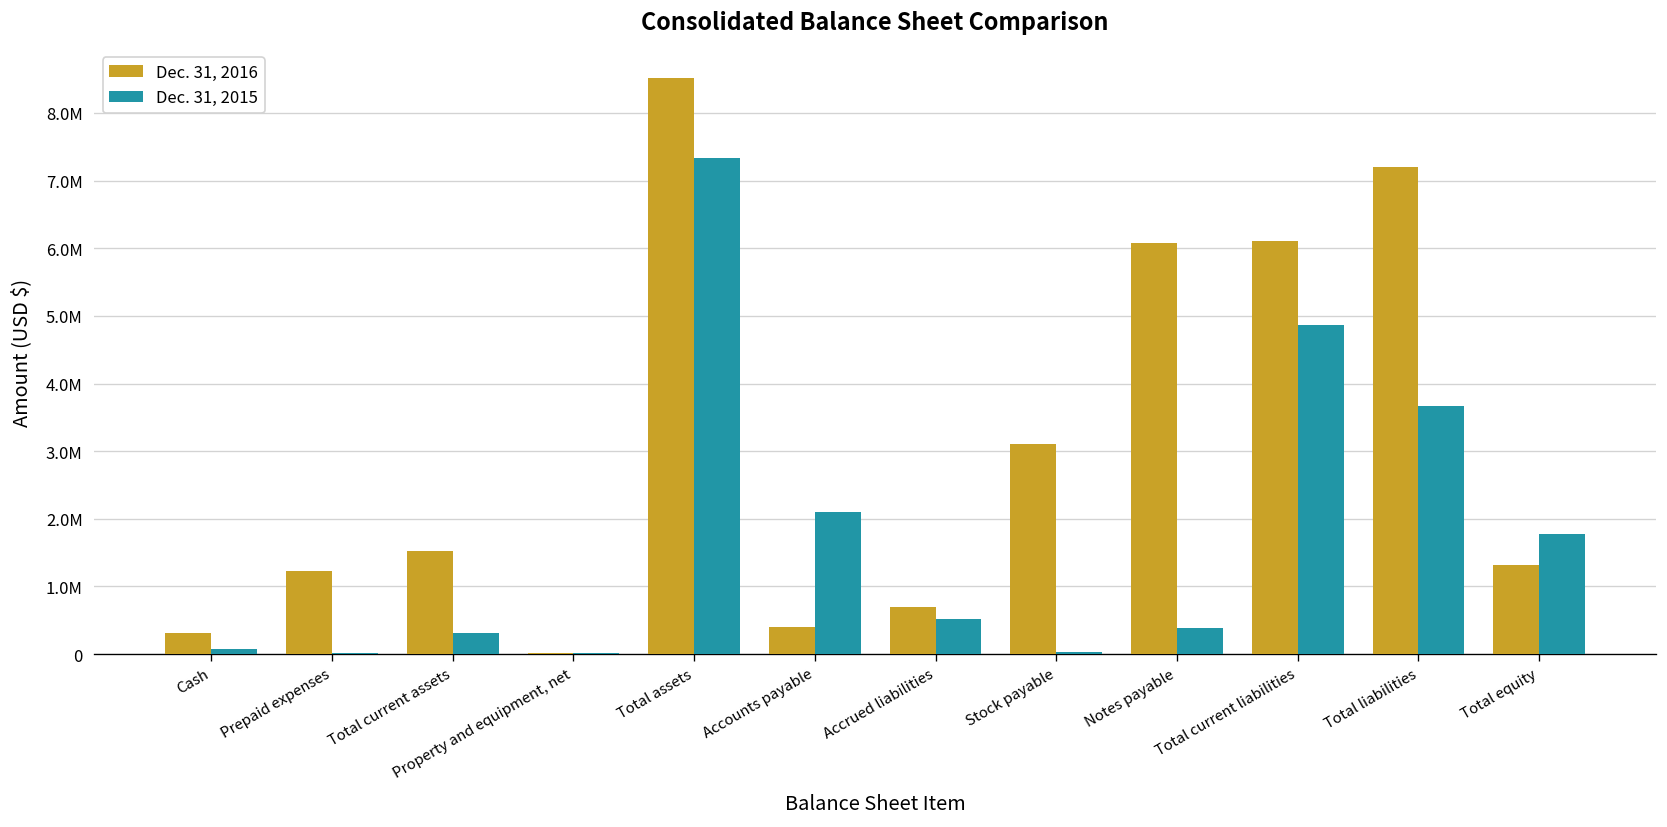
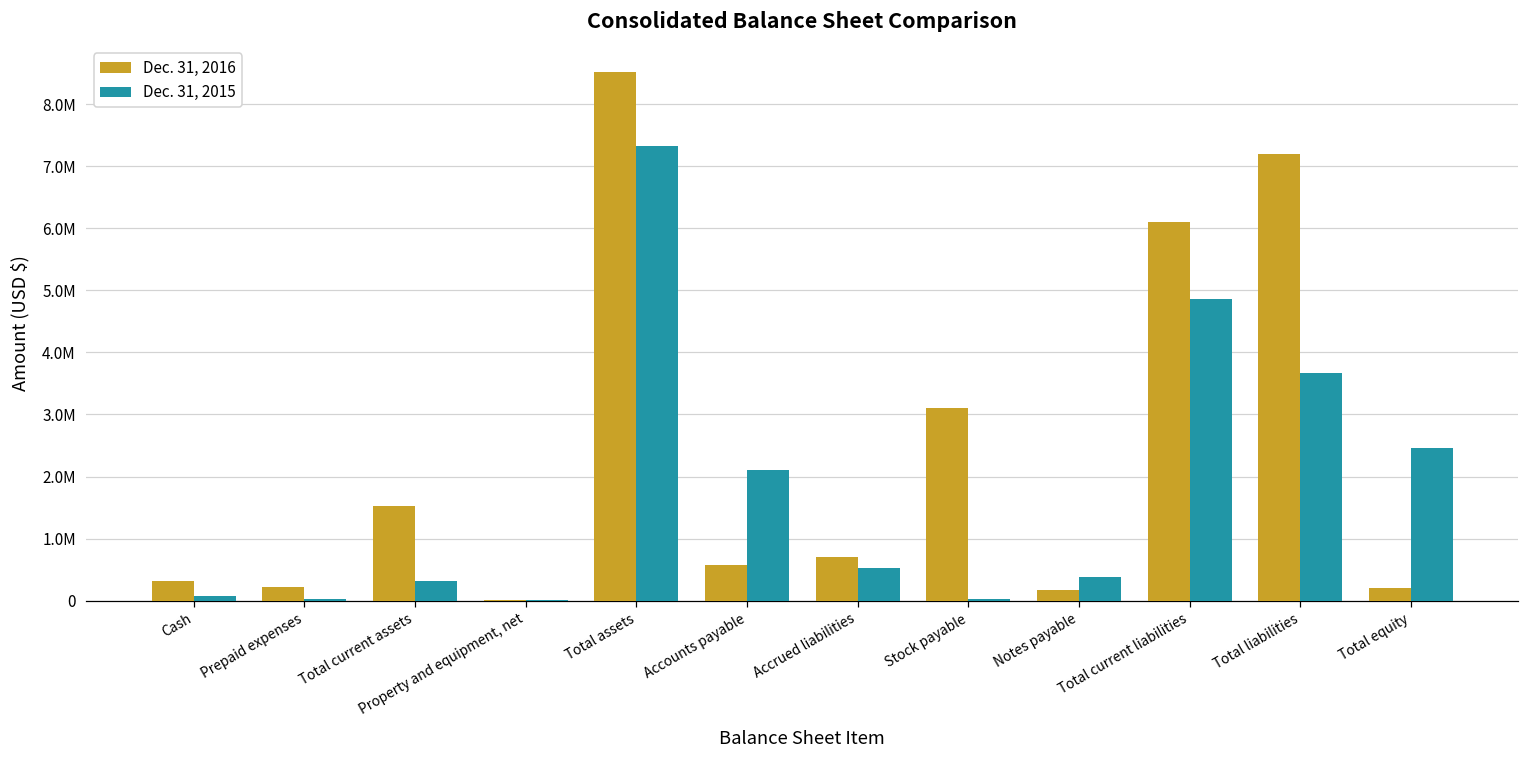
Dec. 31, 2016, Prepaid expenses: 1200000 -> 200000
Dec. 31, 2016, Accounts payable: 400000 -> 600000
Dec. 31, 2016, Notes payable: 6100000 -> 200000
Dec. 31, 2016, Total equity: 1300000 -> 200000
Dec. 31, 2015, Total equity: 1800000 -> 2500000
